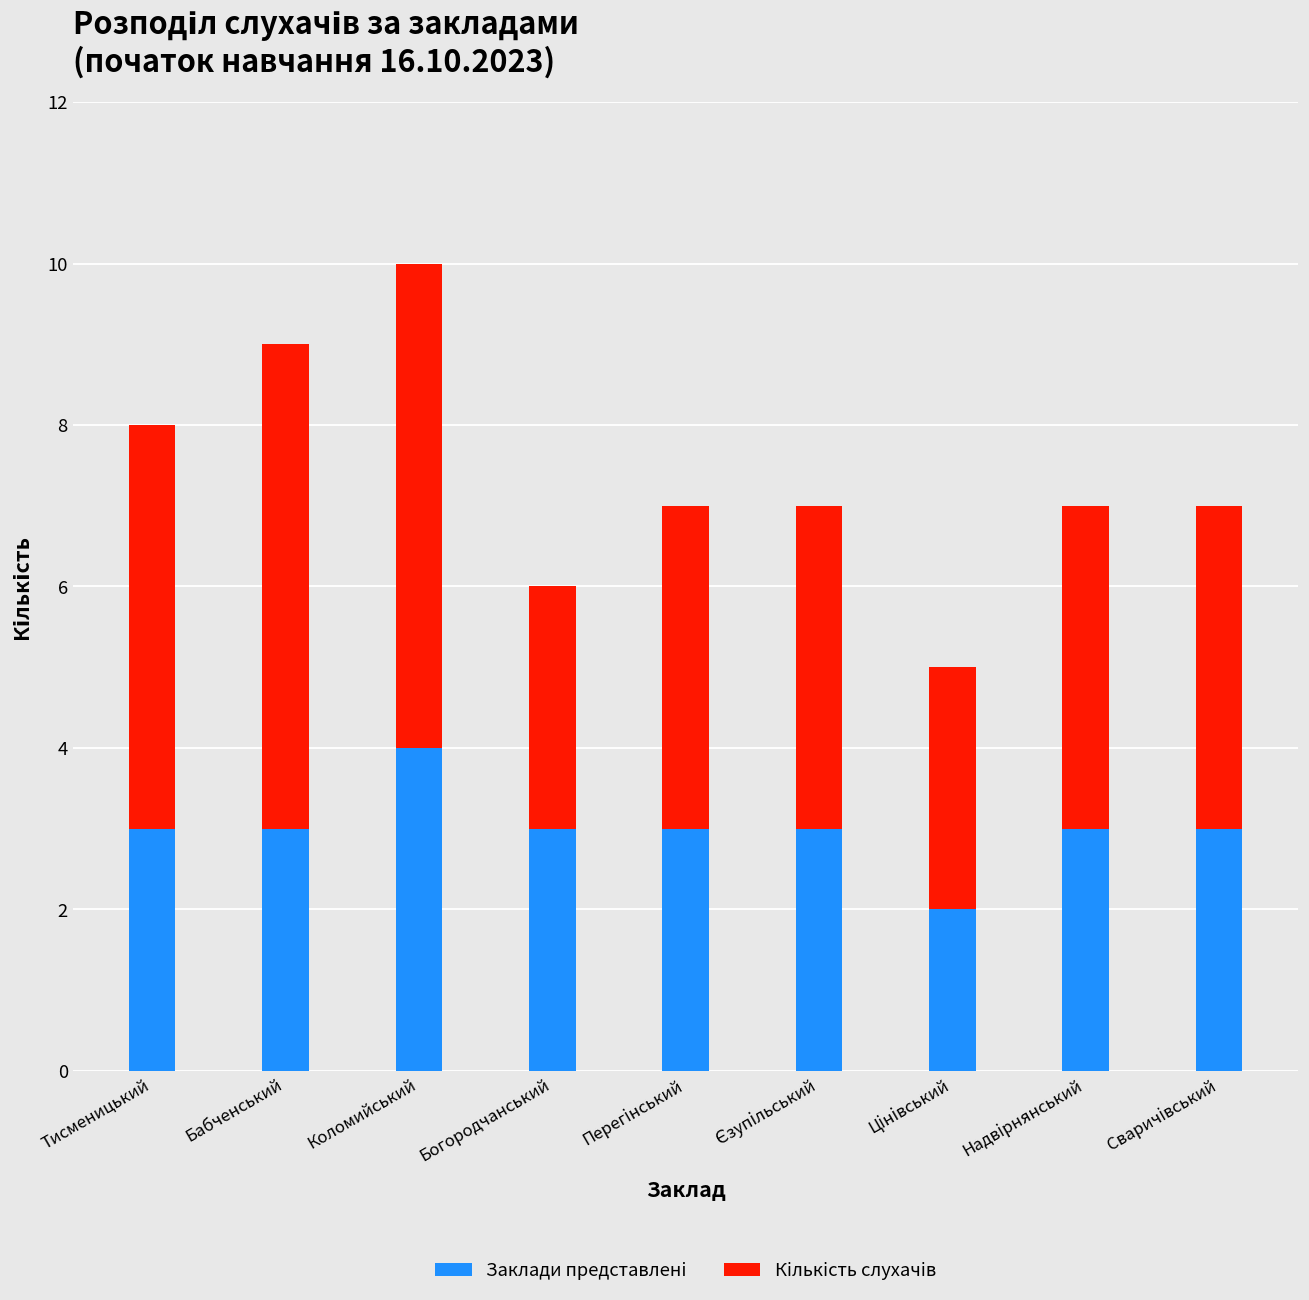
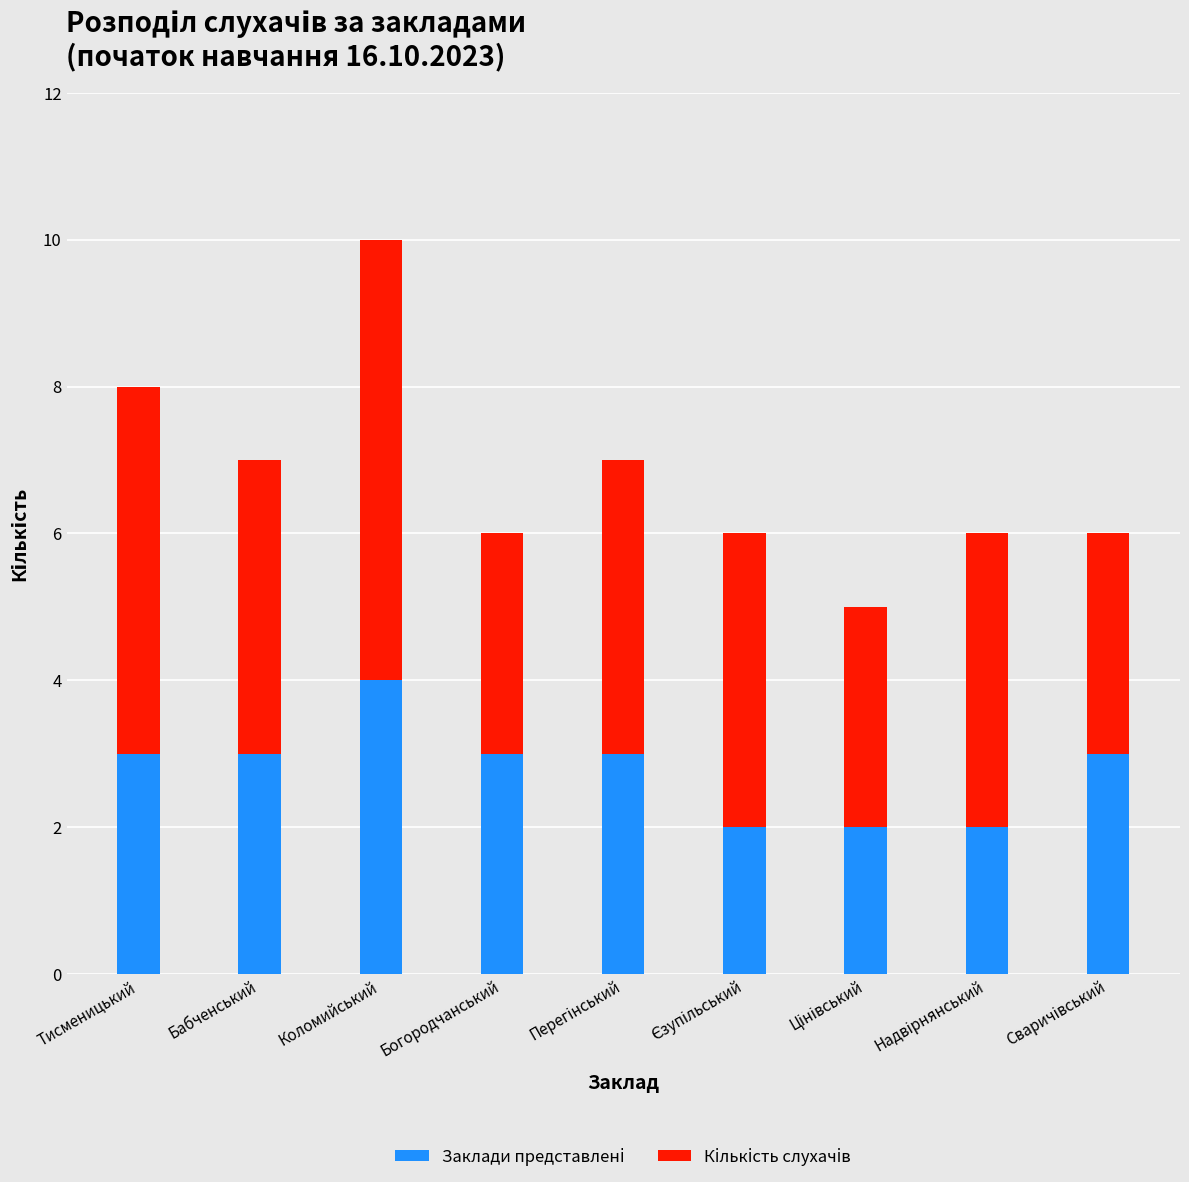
Кількість слухачів, Бабченський: 6 -> 4
Заклади представлені, Єзупільський: 3 -> 2
Заклади представлені, Надвірнянський: 3 -> 2
Кількість слухачів, Сваричівський: 4 -> 3
